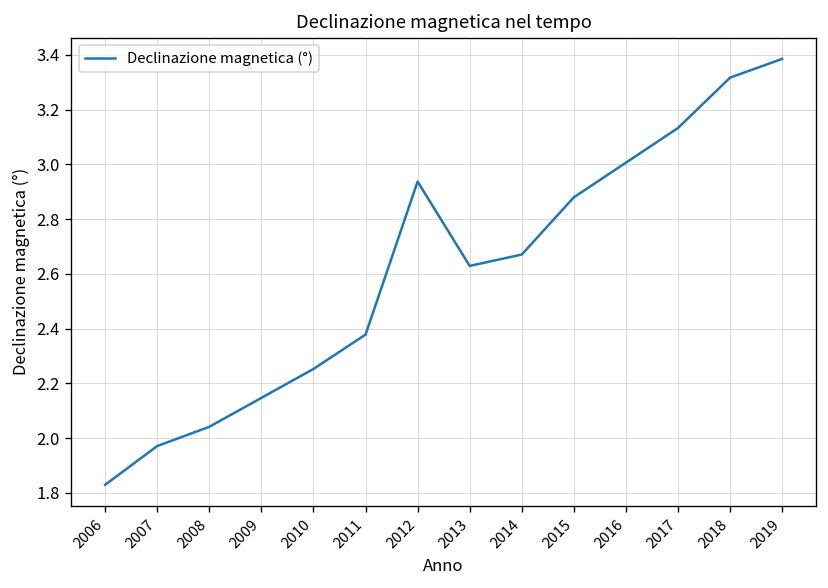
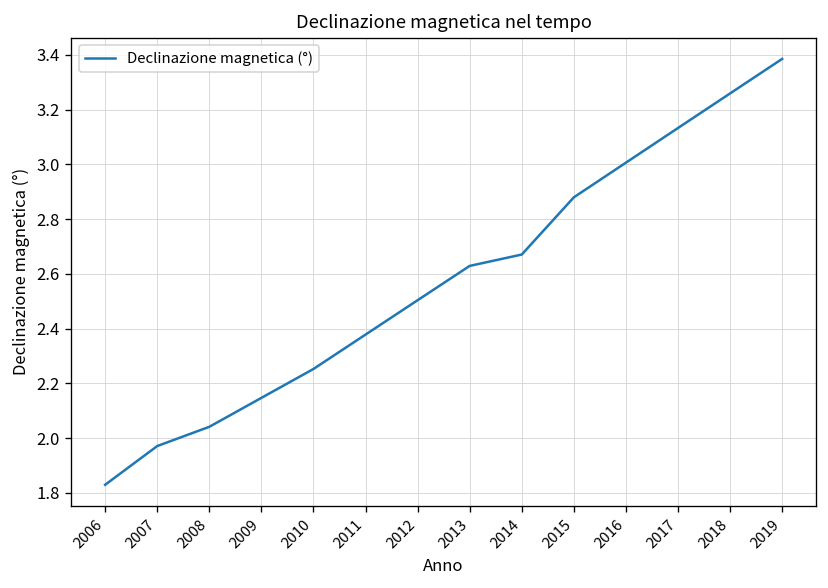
2012: 2.94 -> 2.50
2018: 3.32 -> 3.26
